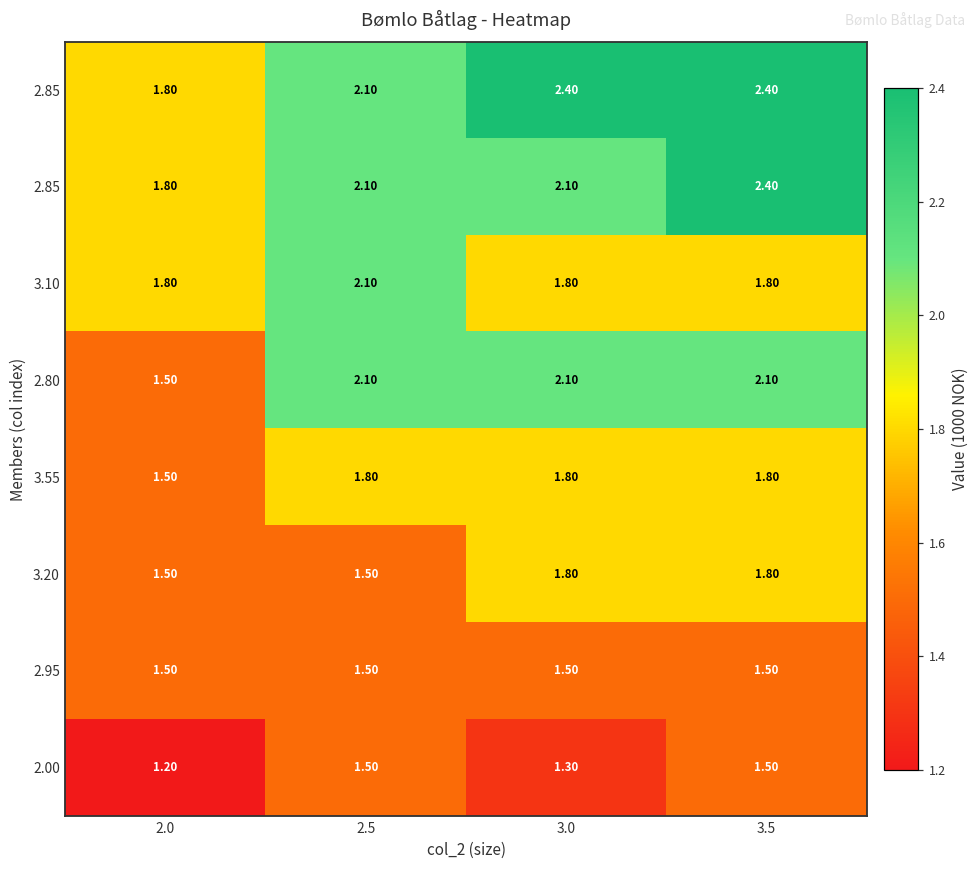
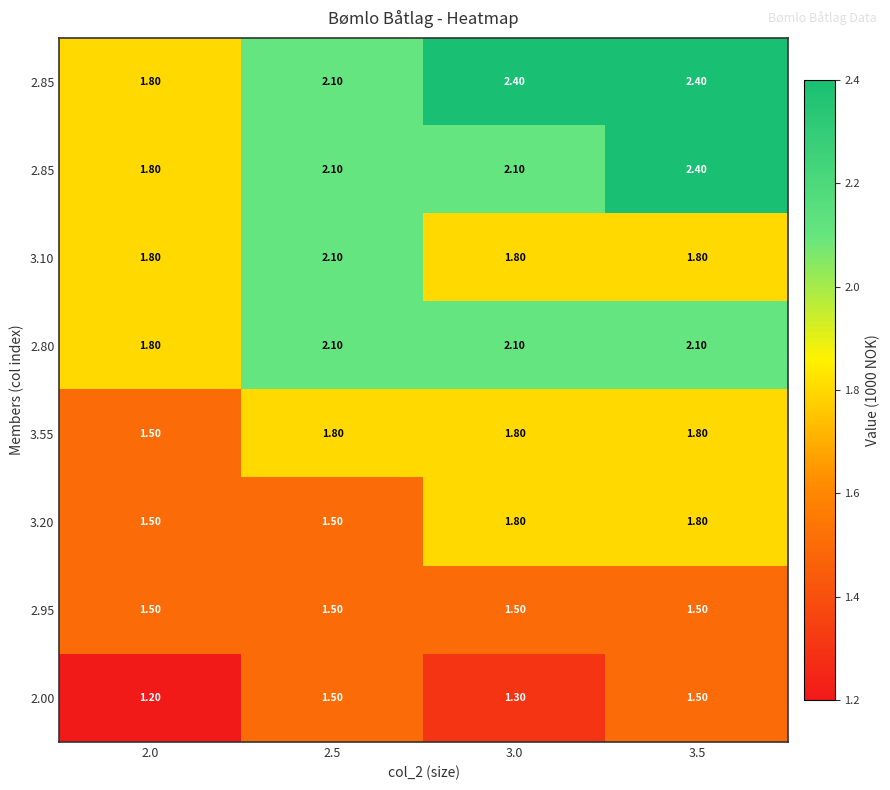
2.80, 2.0: 1.50 -> 1.80
